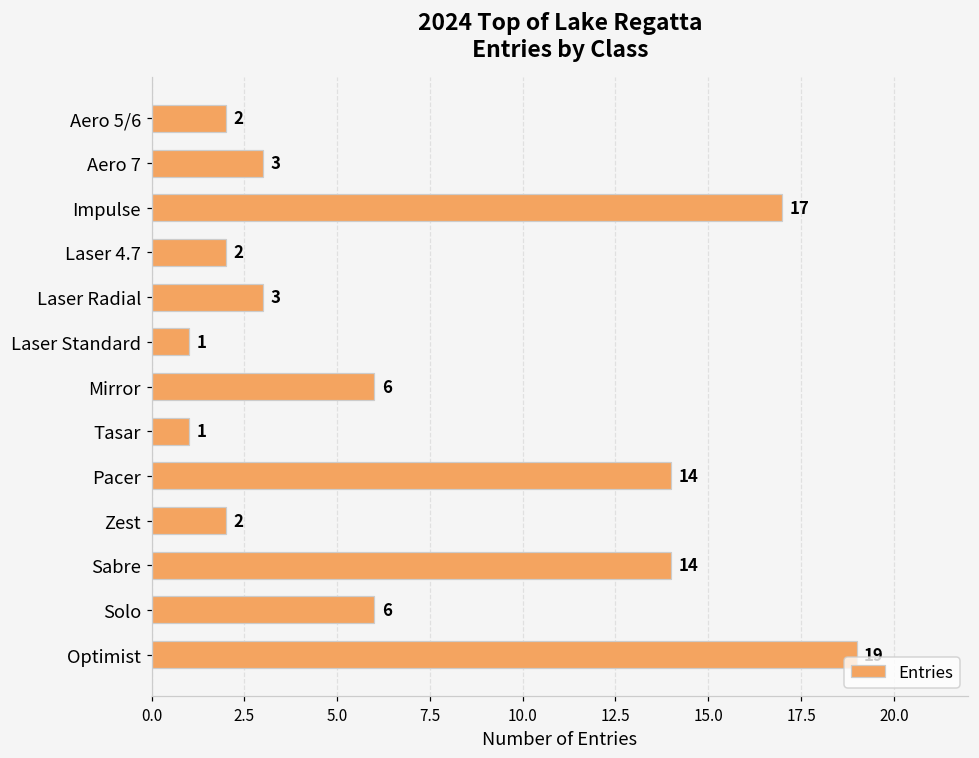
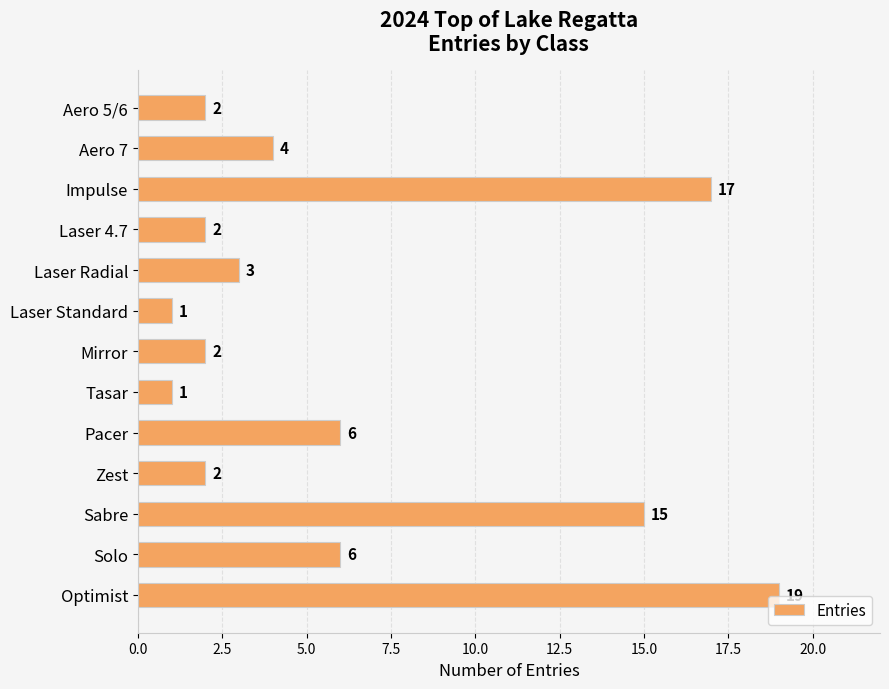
Aero 7: 3 -> 4
Mirror: 6 -> 2
Pacer: 14 -> 6
Sabre: 14 -> 15
